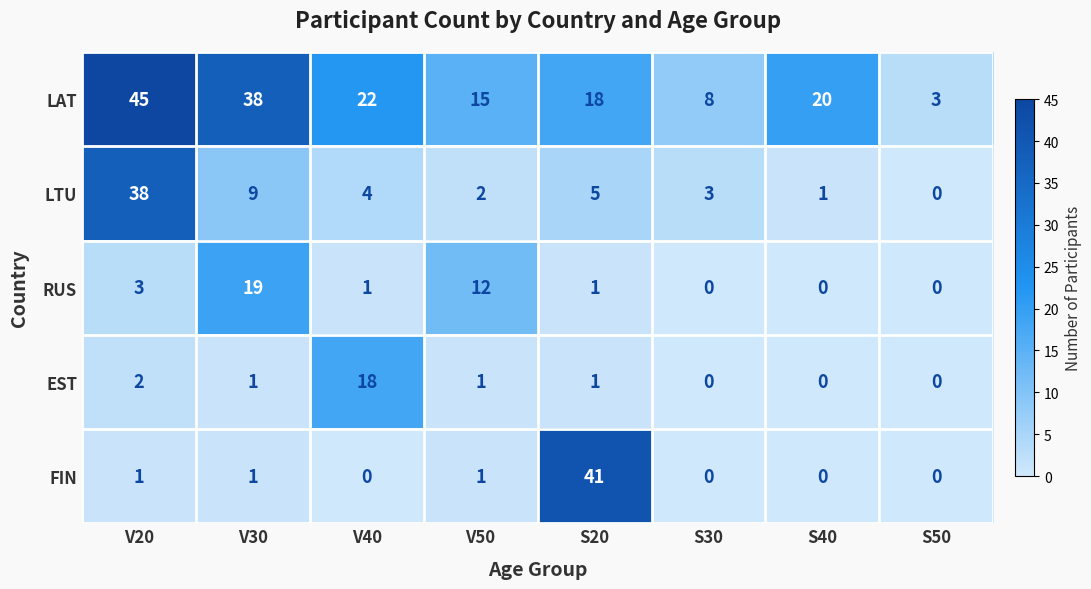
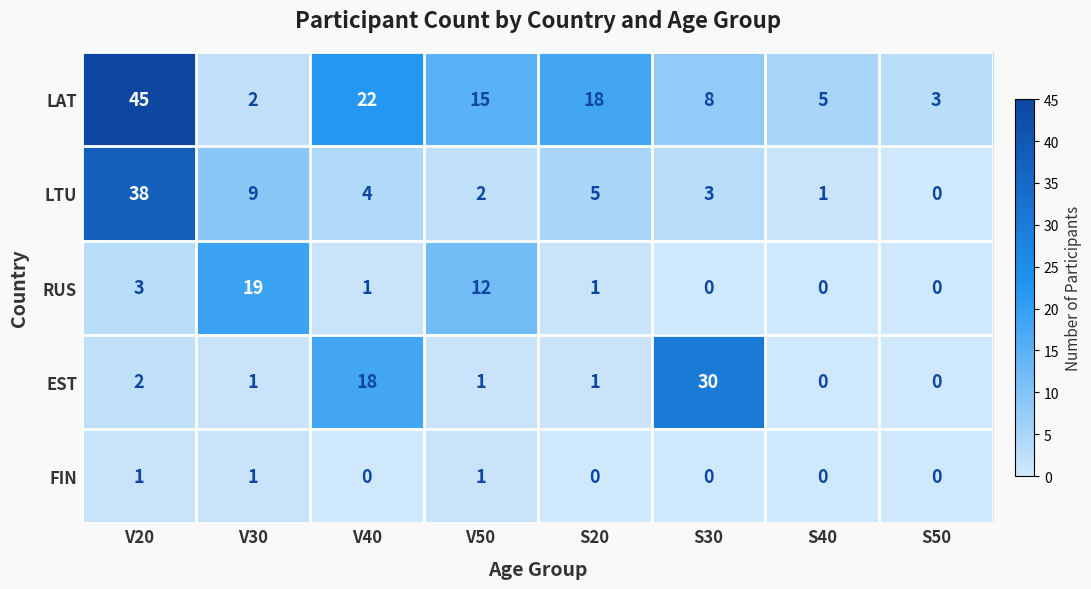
LAT, V30: 38 -> 2
LAT, S40: 20 -> 5
EST, S30: 0 -> 30
FIN, S20: 41 -> 0
